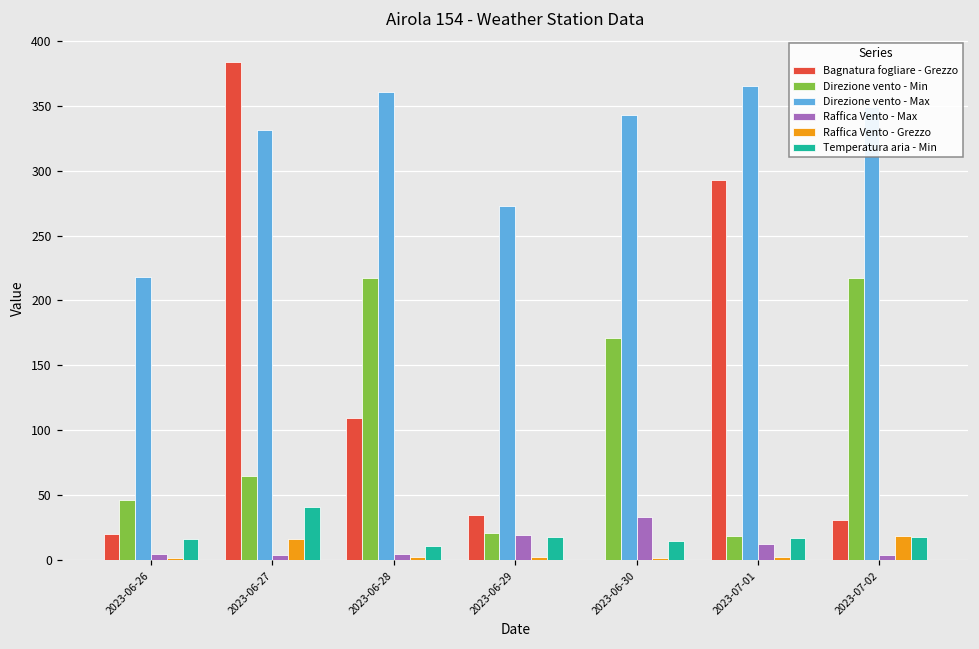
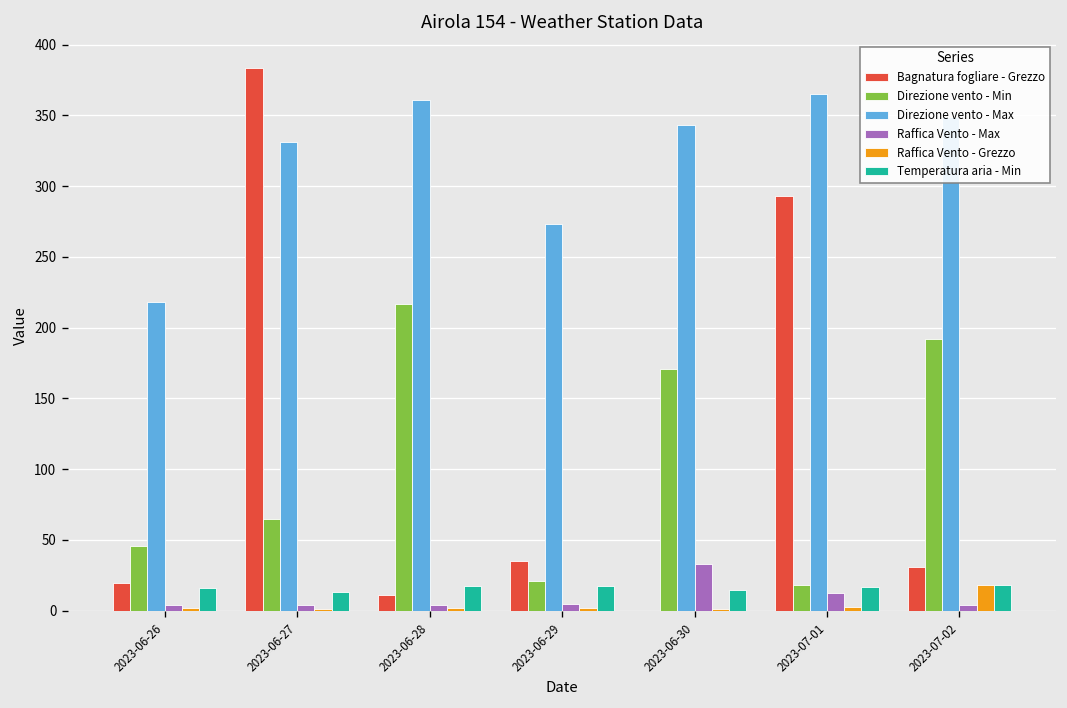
Raffica Vento - Grezzo, 2023-06-27: 16 -> 1
Temperatura aria - Min, 2023-06-27: 41 -> 13
Bagnatura fogliare - Grezzo, 2023-06-28: 110 -> 11
Temperatura aria - Min, 2023-06-28: 11 -> 18
Raffica Vento - Max, 2023-06-29: 19 -> 5
Direzione vento - Min, 2023-07-02: 217 -> 192
